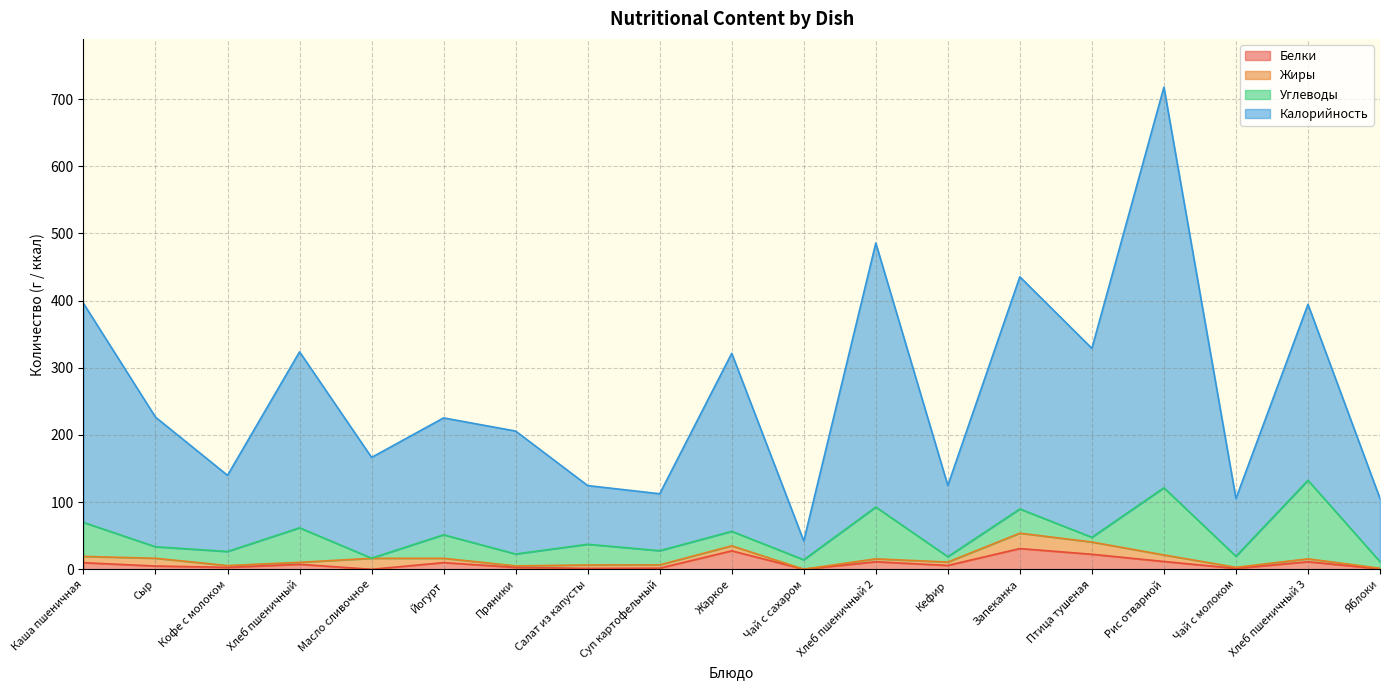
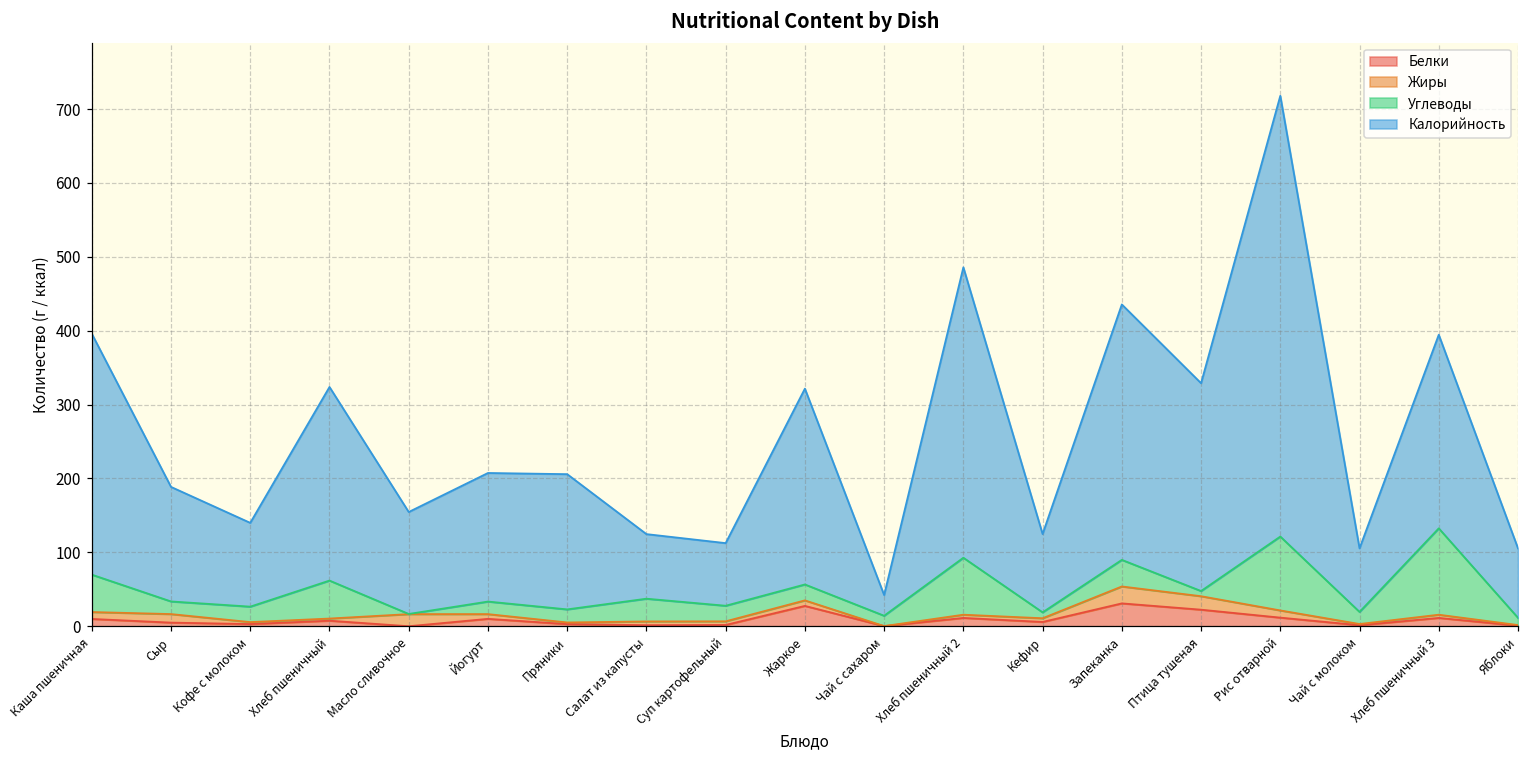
Калорийность, Сыр: 190 -> 160
Калорийность, Масло сливочное: 150 -> 140
Углеводы, Йогурт: 40 -> 20
